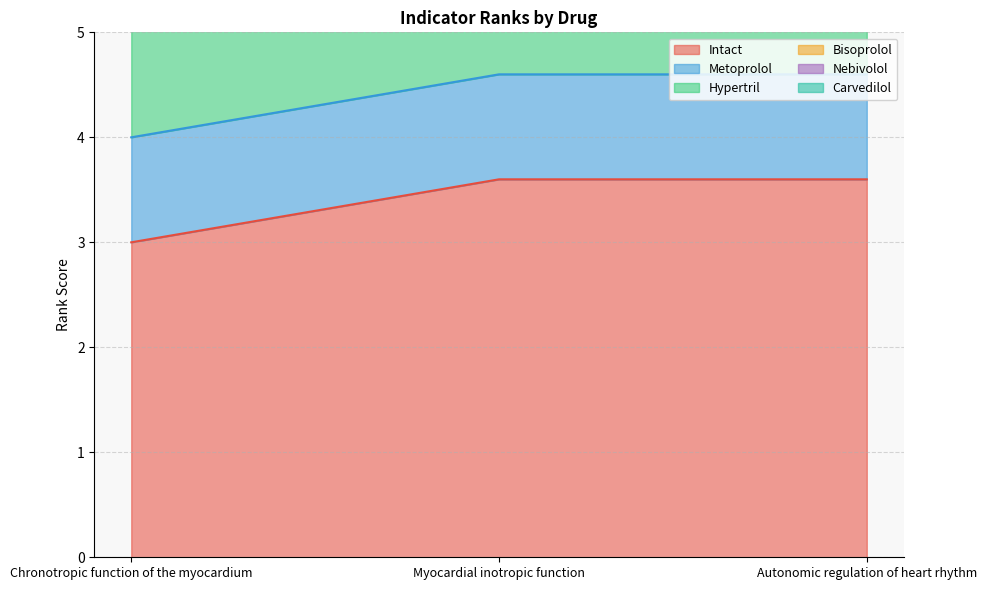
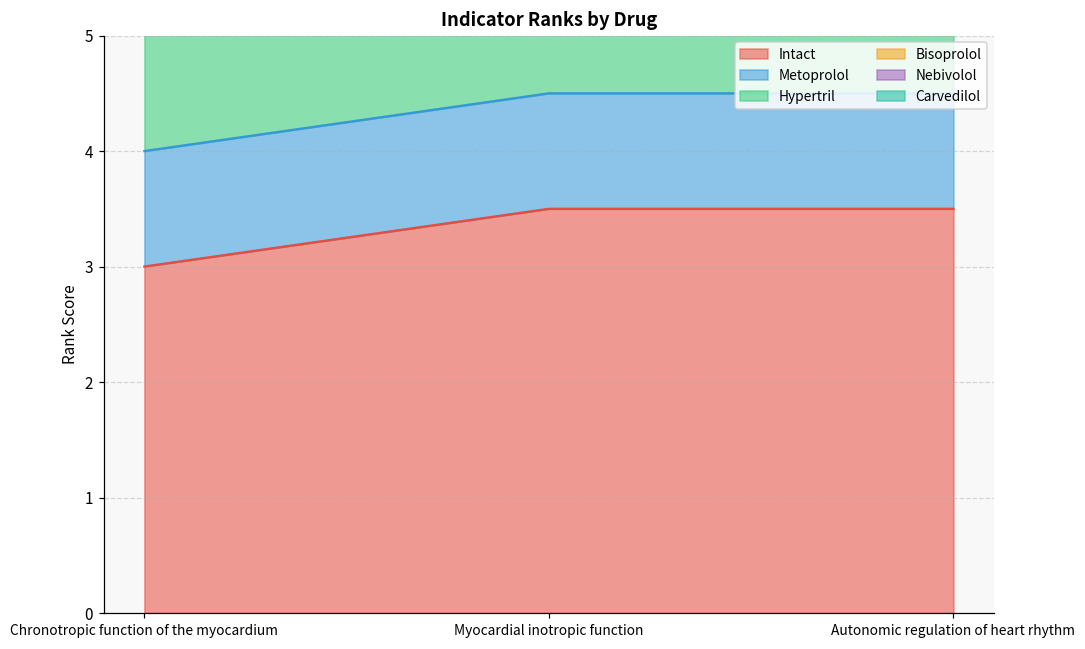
Intact, Myocardial inotropic function: 3.6 -> 3.5
Intact, Autonomic regulation of heart rhythm: 3.6 -> 3.5
